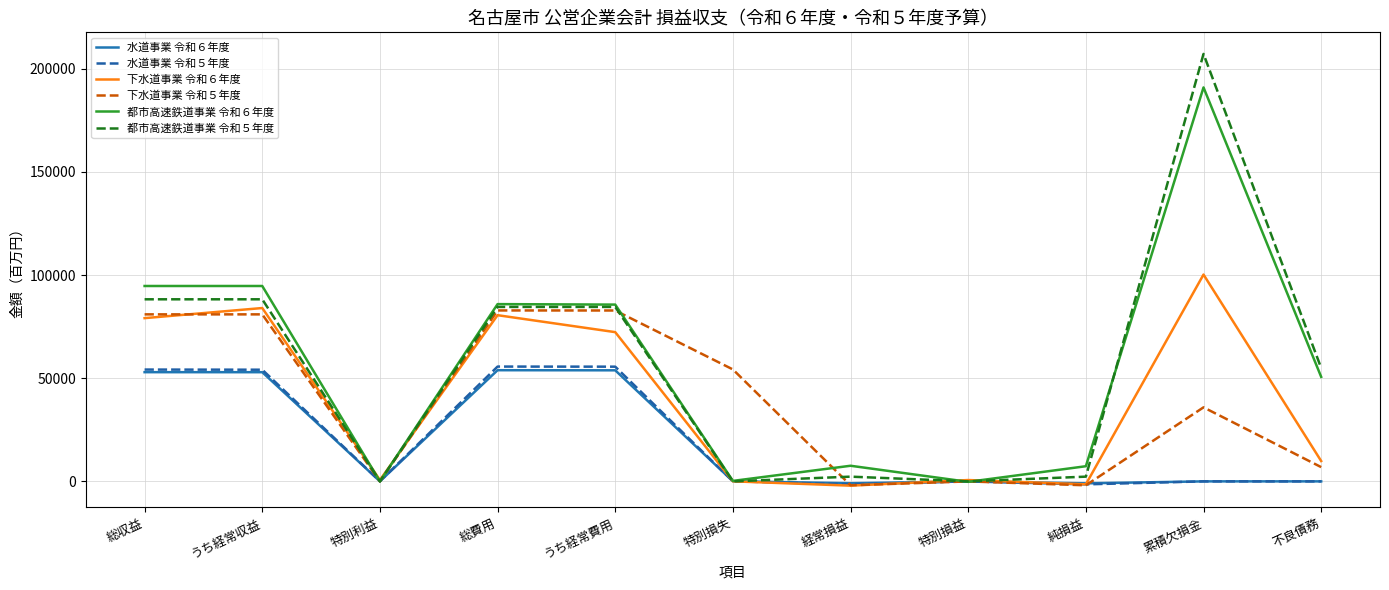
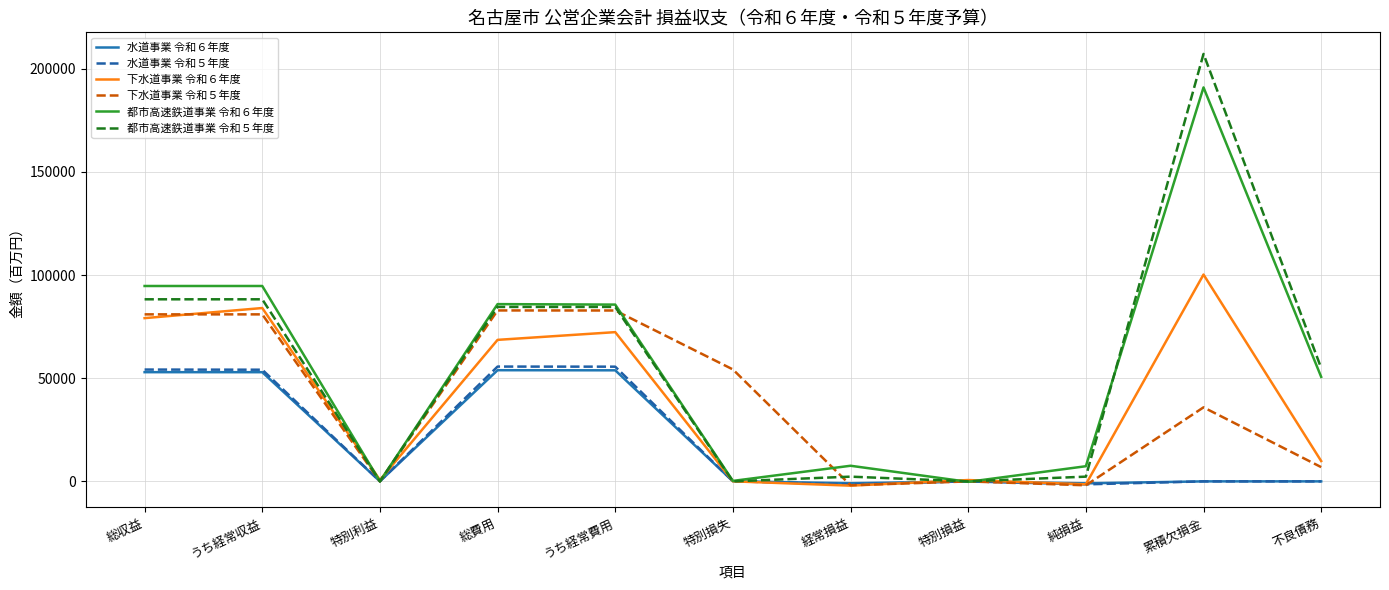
下水道事業 令和６年度, 総費用: 81000 -> 69000
